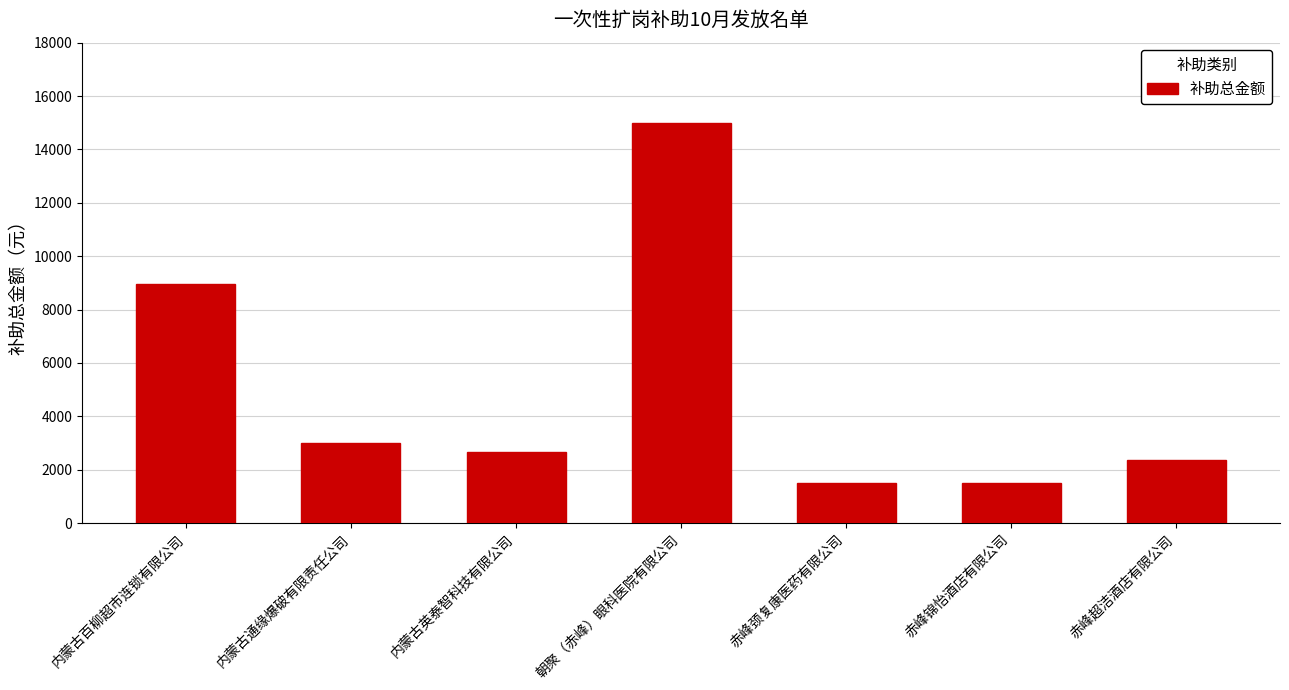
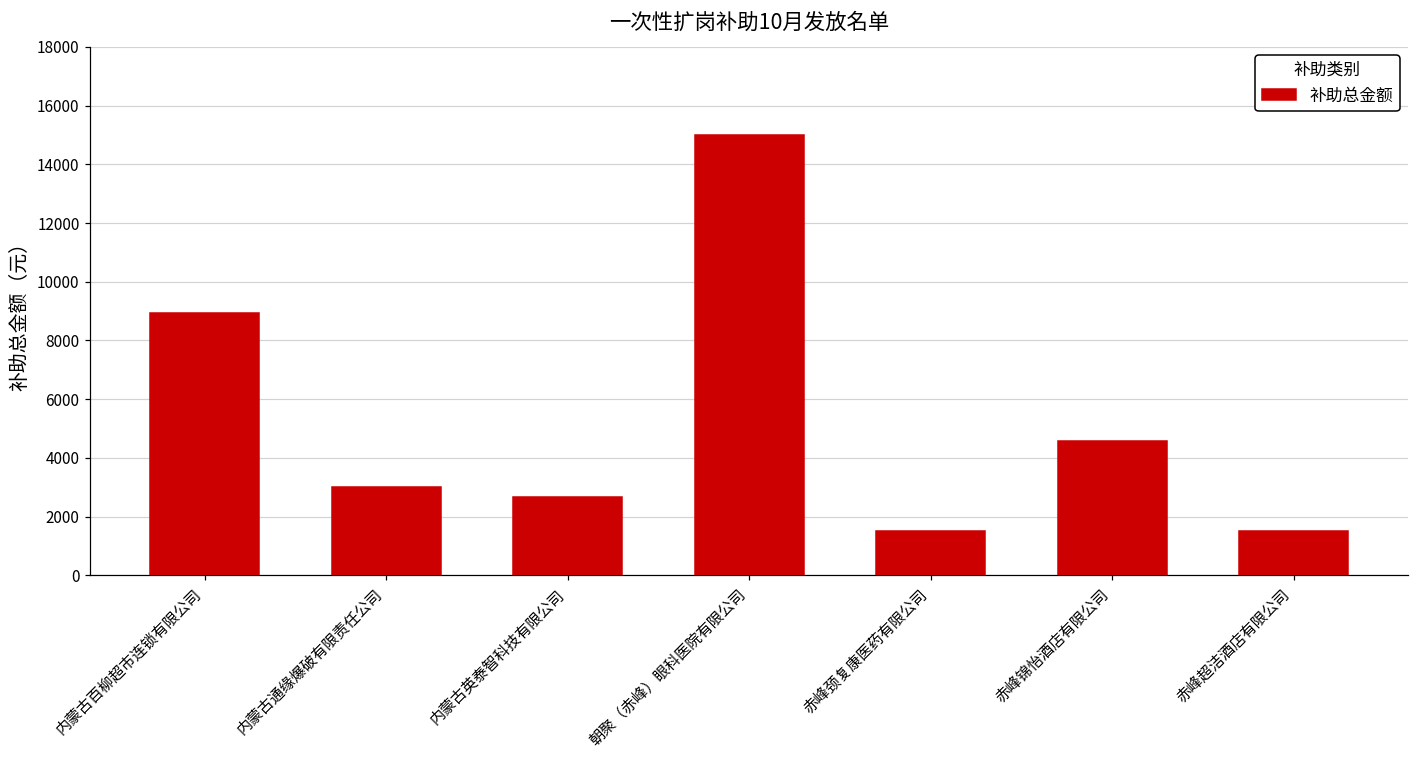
赤峰锦怡酒店有限公司: 1500 -> 4600
赤峰超洁酒店有限公司: 2400 -> 1500
